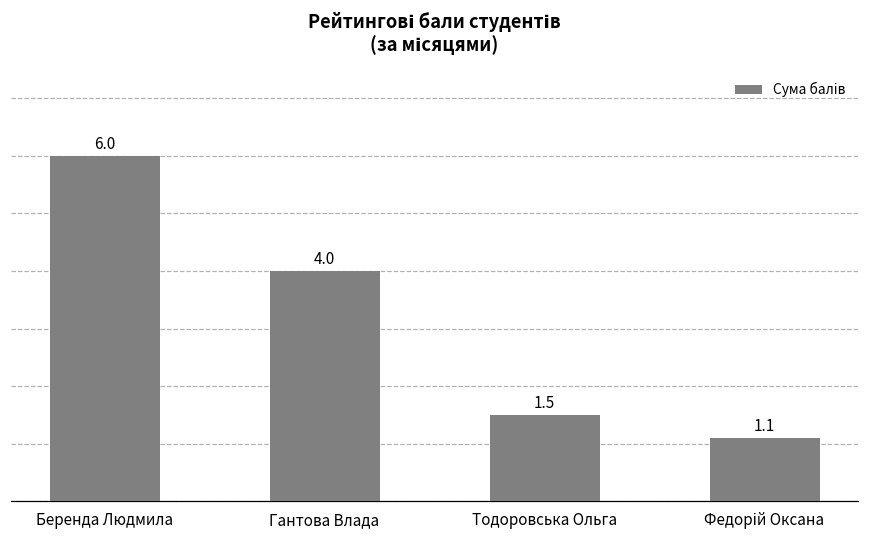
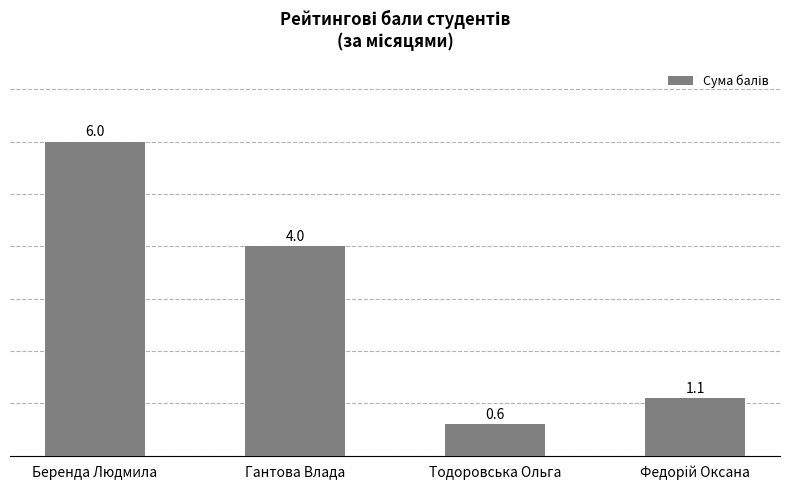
Тодоровська Ольга: 1.5 -> 0.6
